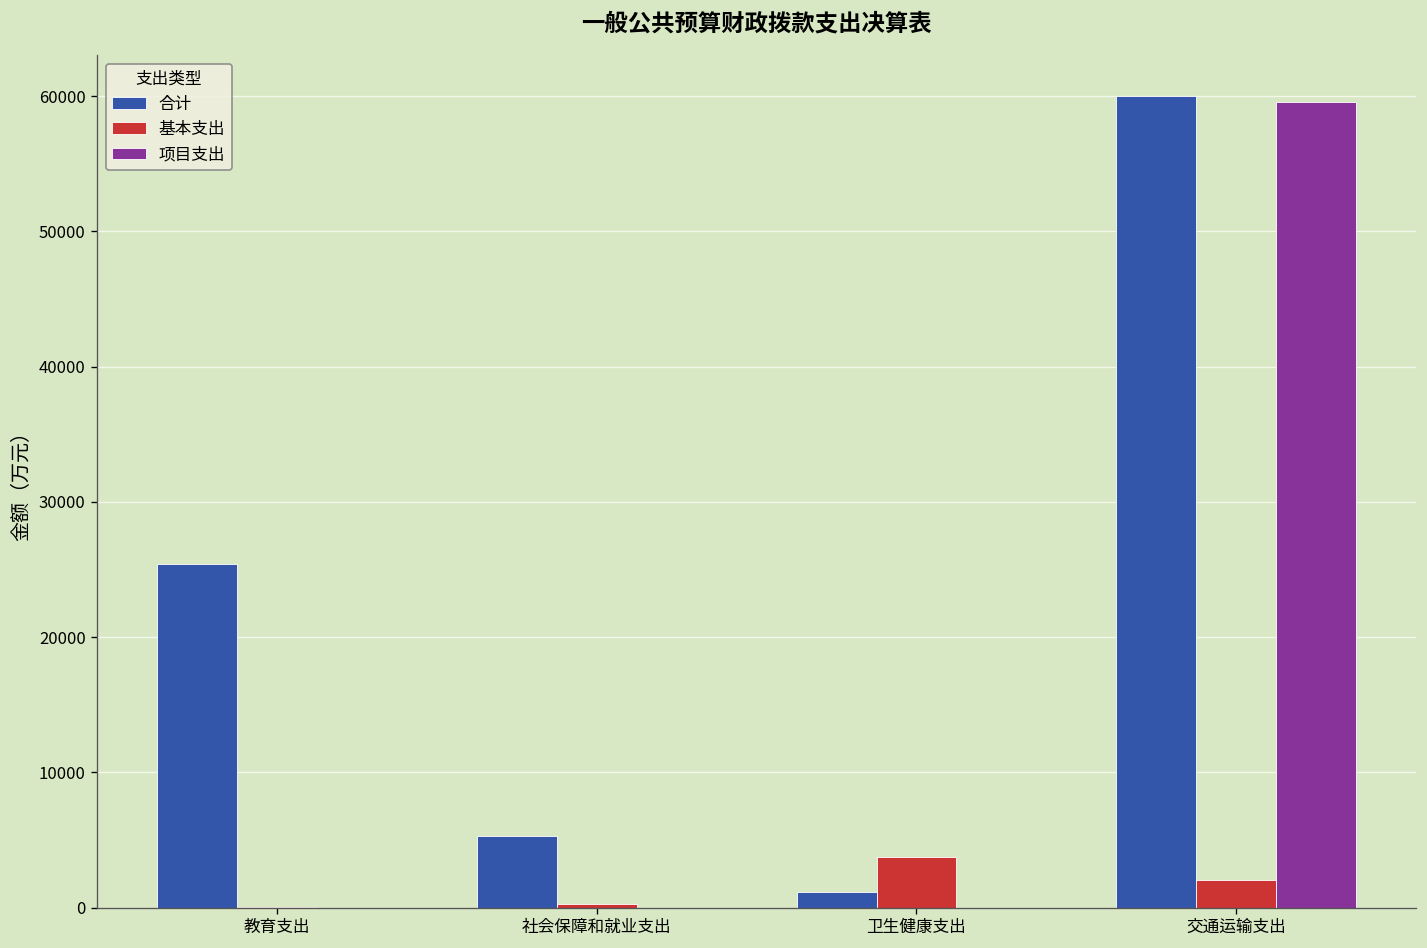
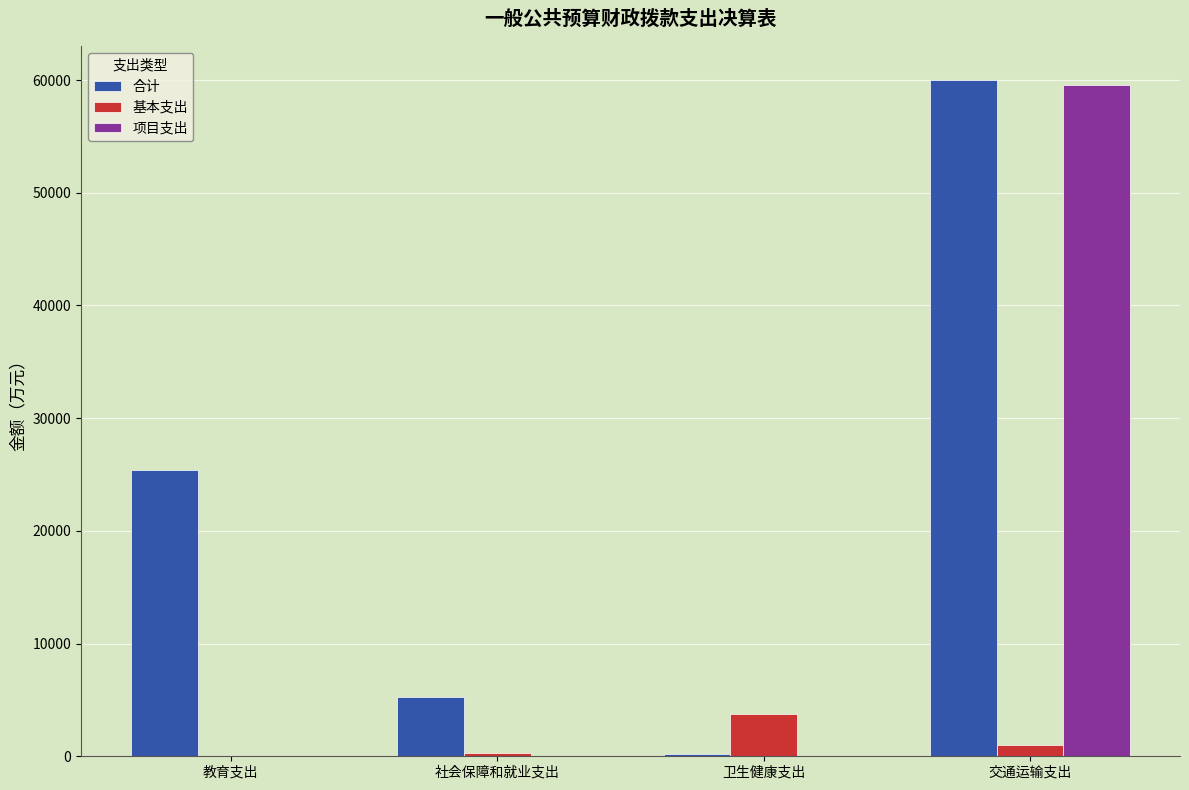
合计, 卫生健康支出: 1200 -> 200
基本支出, 交通运输支出: 2000 -> 1000
